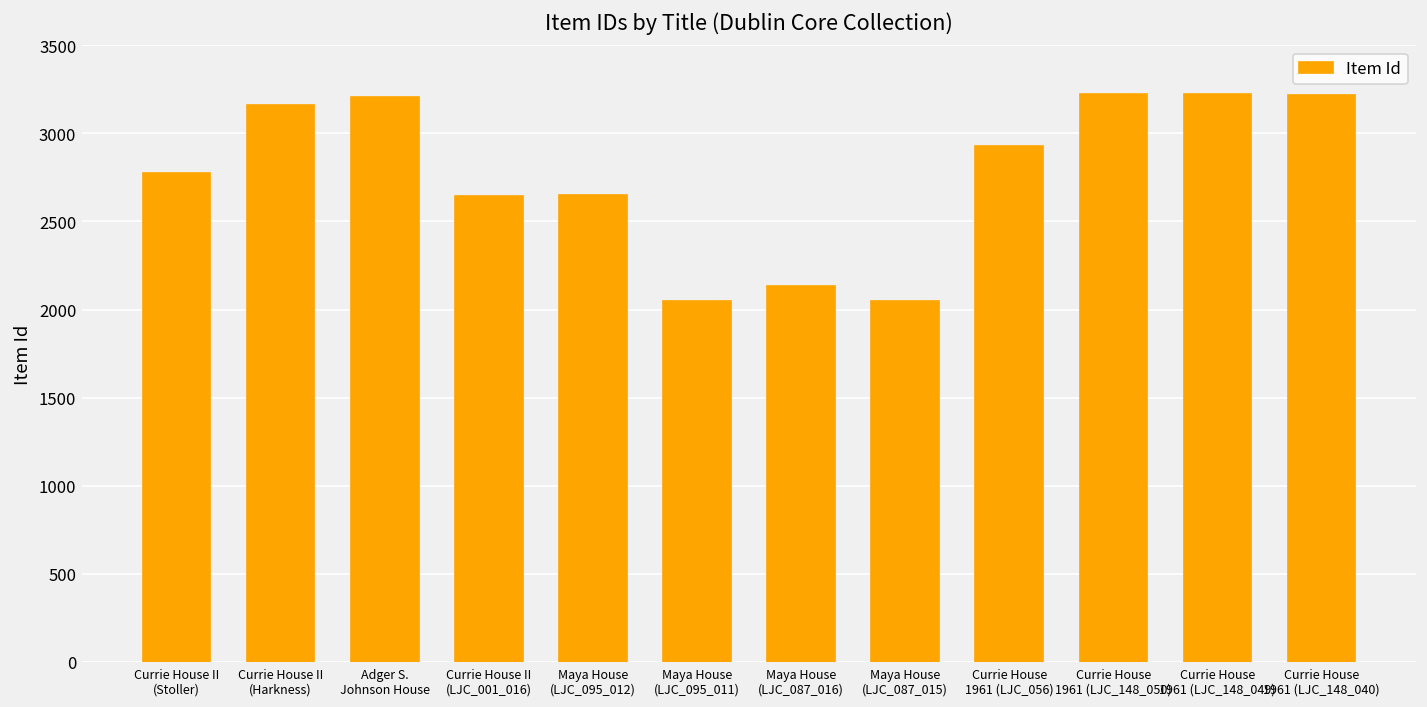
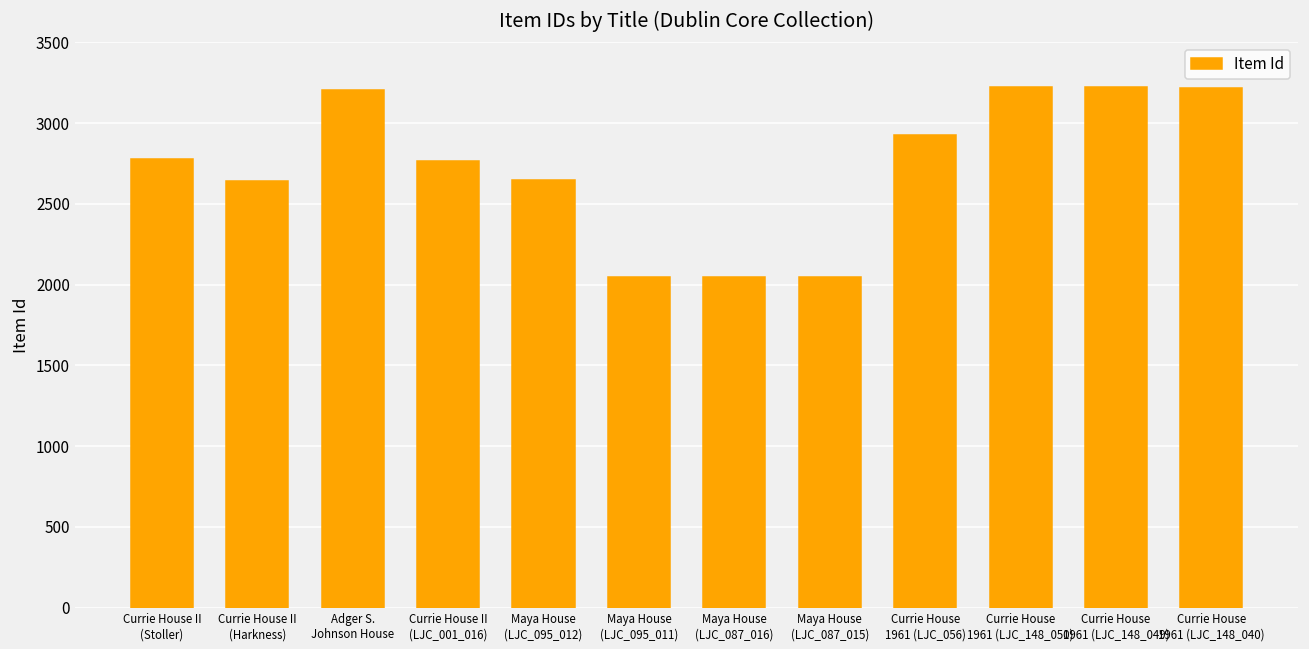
Currie House II (Harkness): 3160 -> 2650
Currie House II (LJC_001_016): 2650 -> 2760
Maya House (LJC_087_016): 2140 -> 2050
